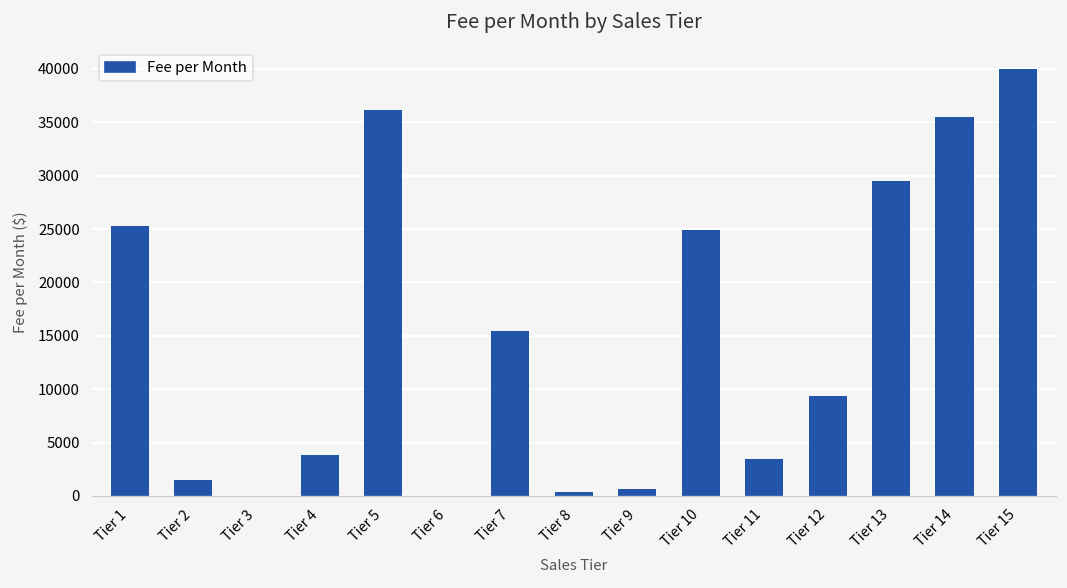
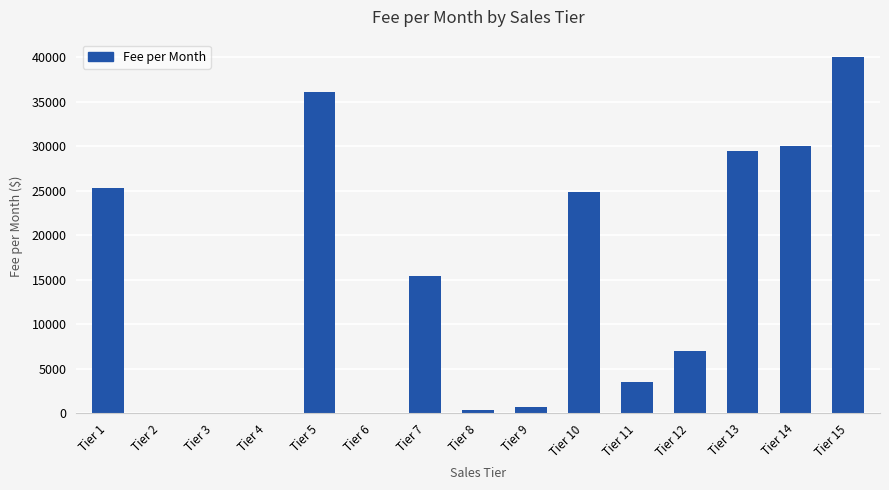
Tier 2: 1000 -> 0
Tier 4: 4000 -> 0
Tier 12: 9000 -> 7000
Tier 14: 35000 -> 30000
